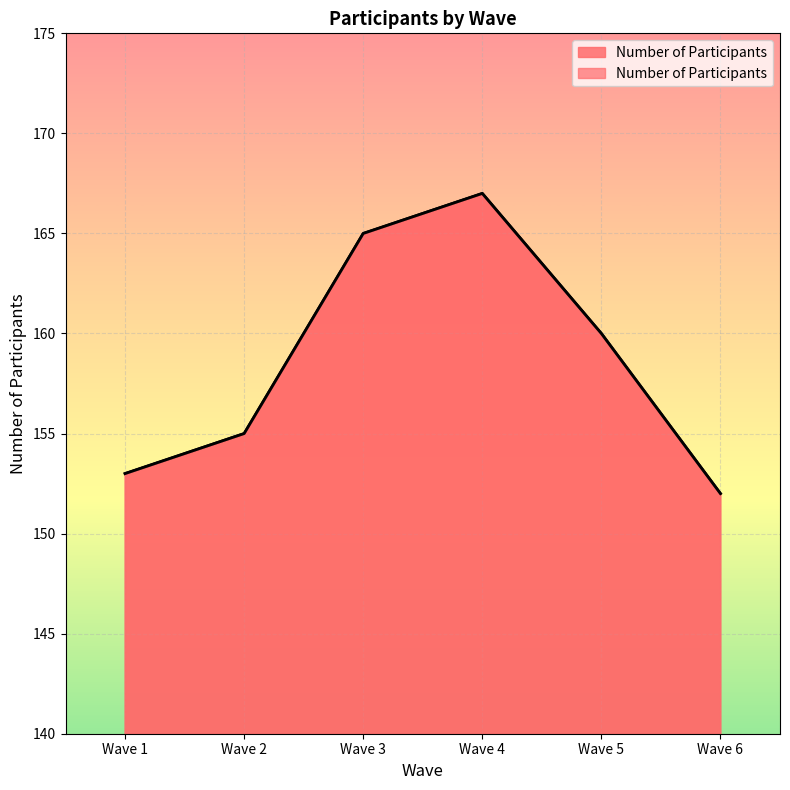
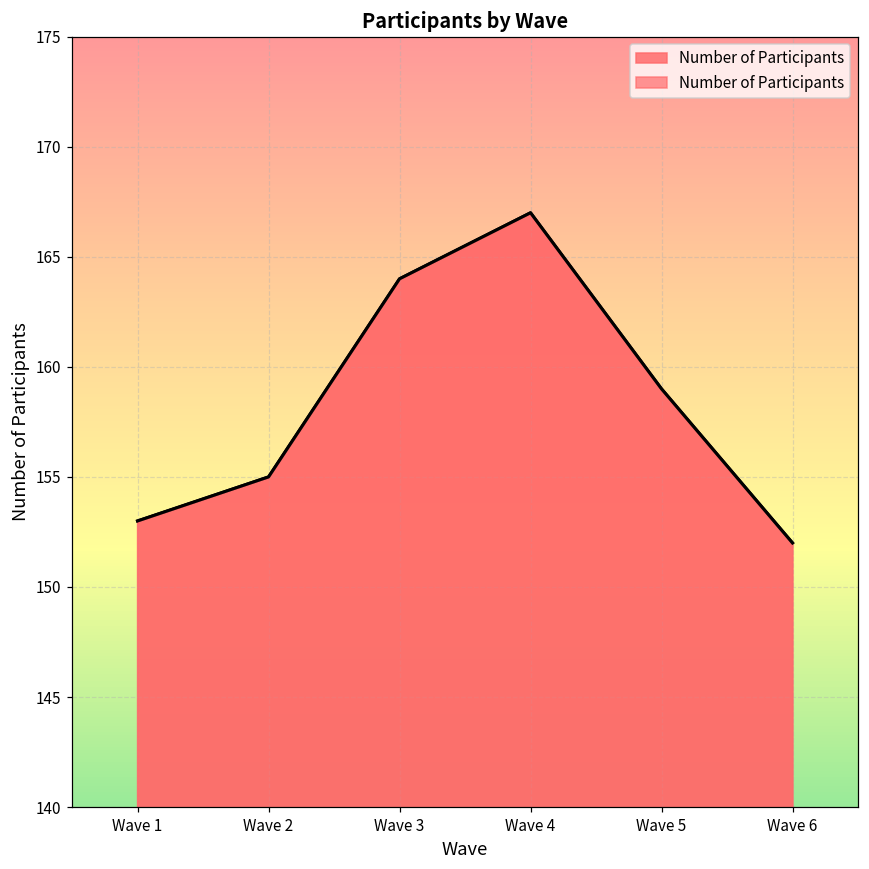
Wave 3: 165 -> 164
Wave 5: 160 -> 159
